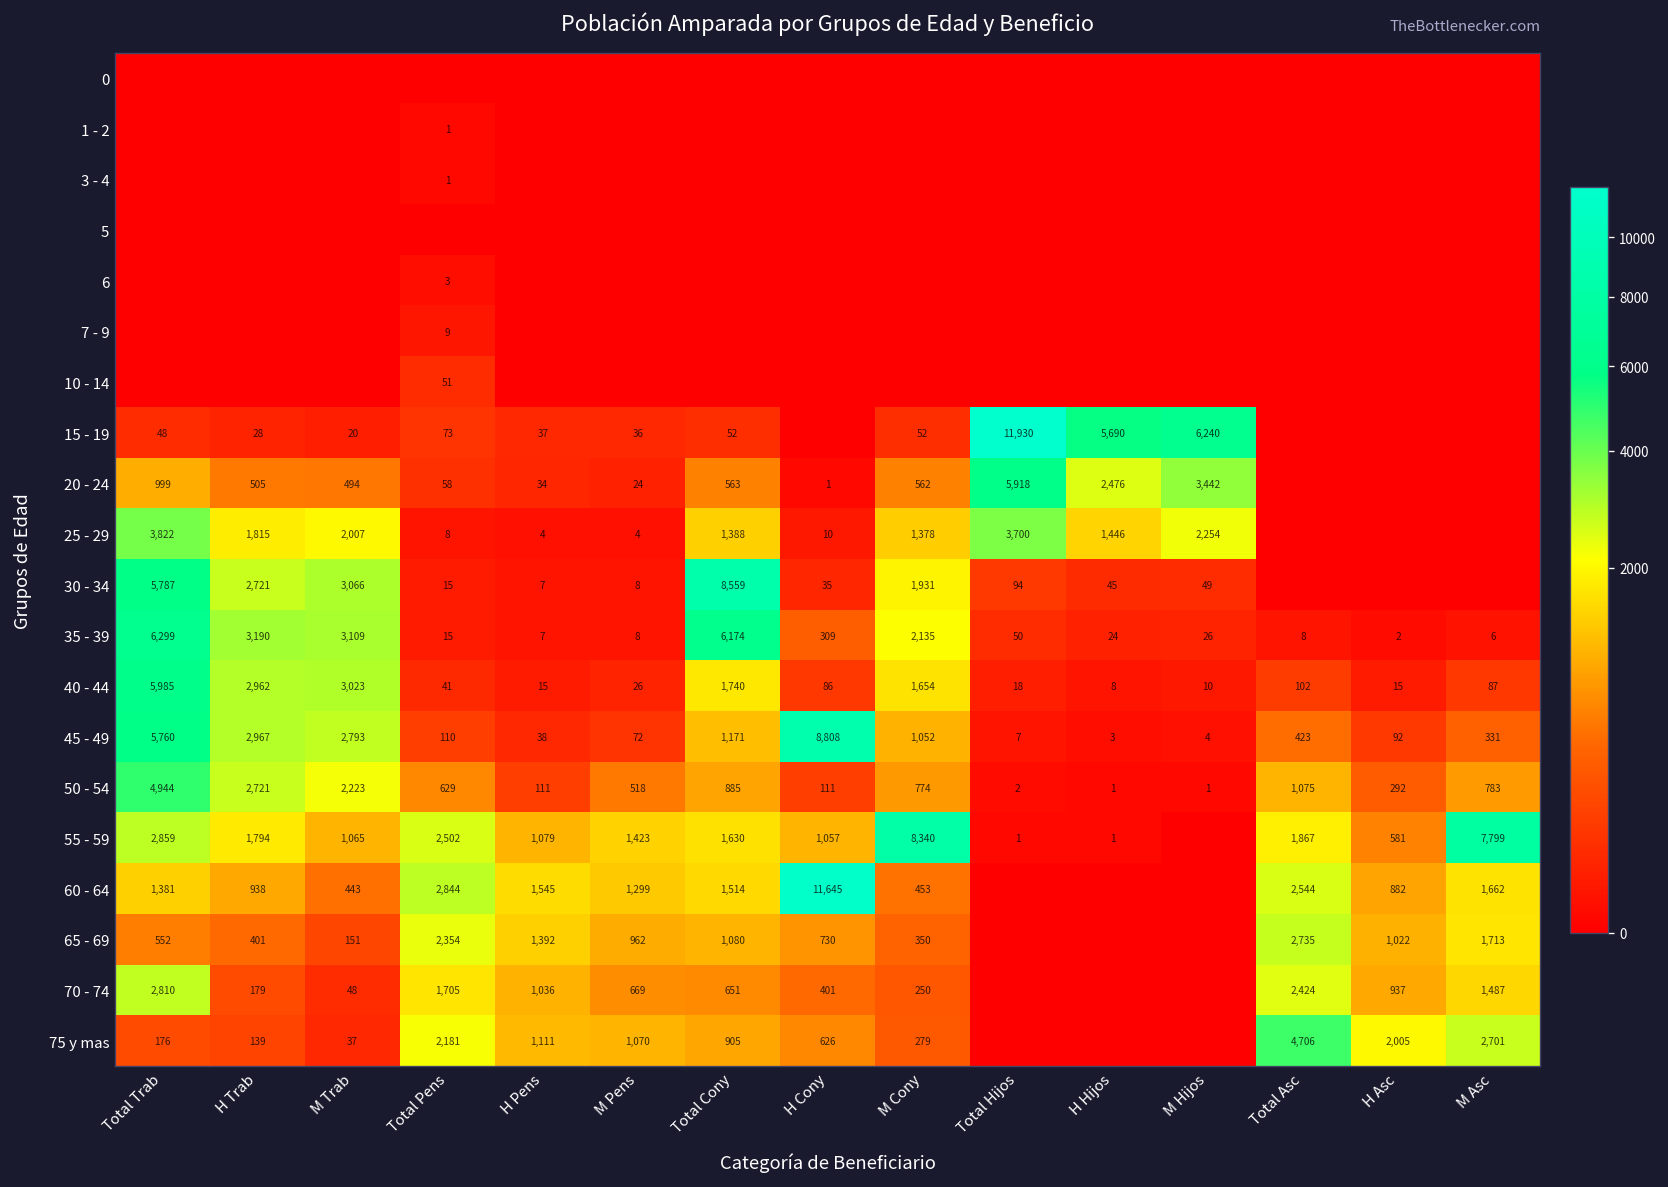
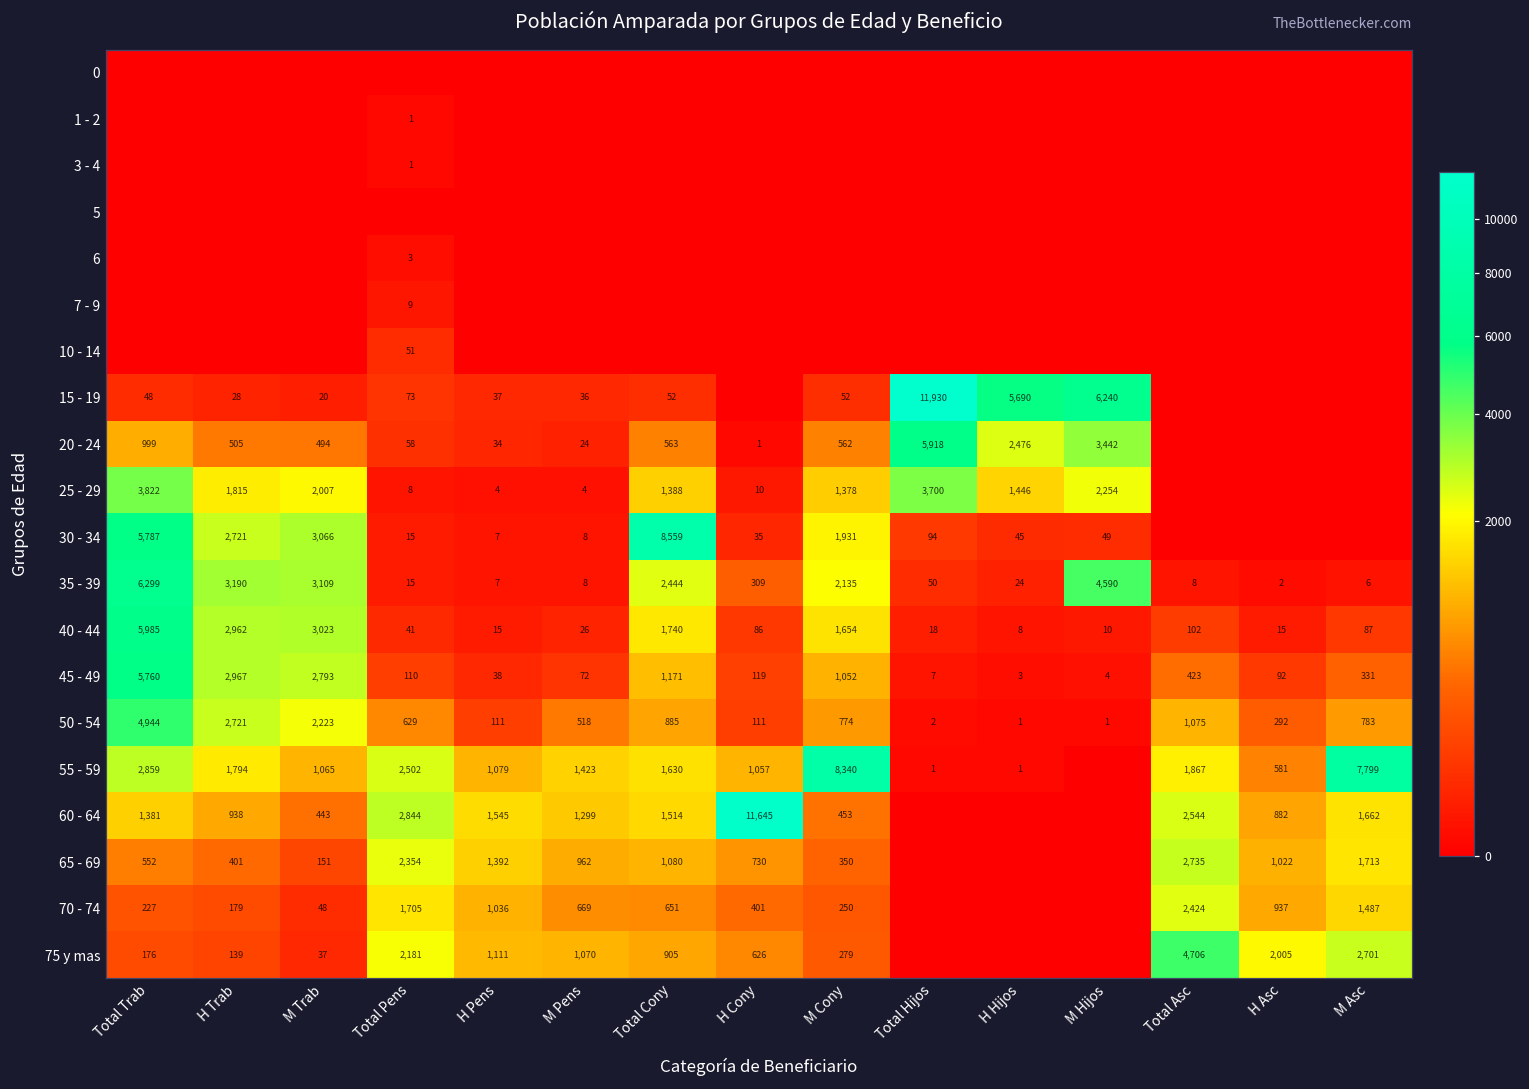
35 - 39, Total Cony: 6,174 -> 2,444
35 - 39, M Hijos: 26 -> 4,590
45 - 49, H Cony: 8,808 -> 119
70 - 74, Total Trab: 2,810 -> 227
